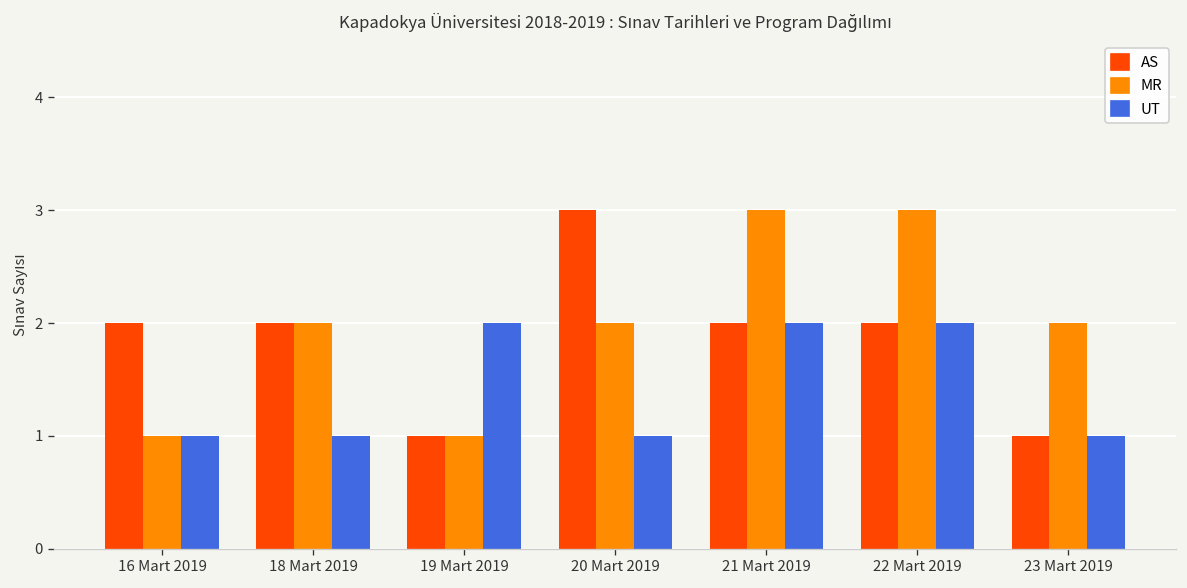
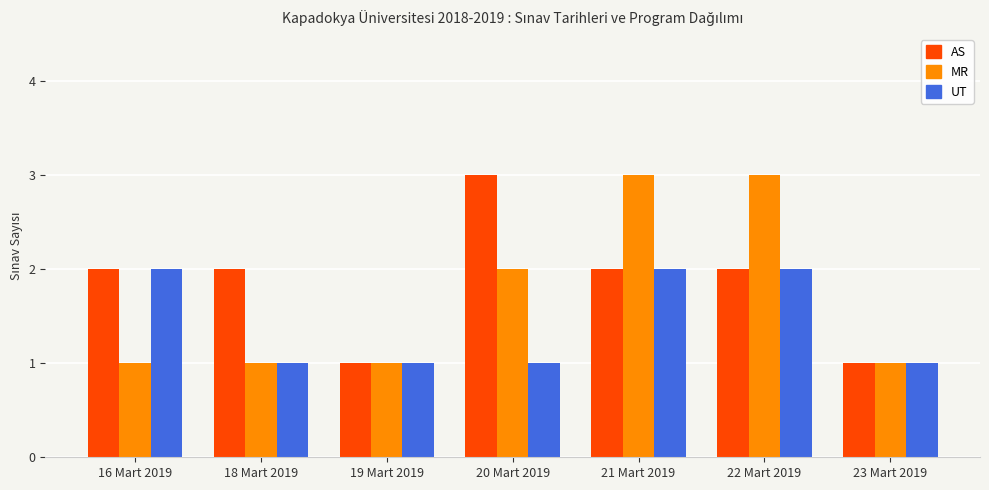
UT, 16 Mart 2019: 1 -> 2
MR, 18 Mart 2019: 2 -> 1
UT, 19 Mart 2019: 2 -> 1
MR, 23 Mart 2019: 2 -> 1
